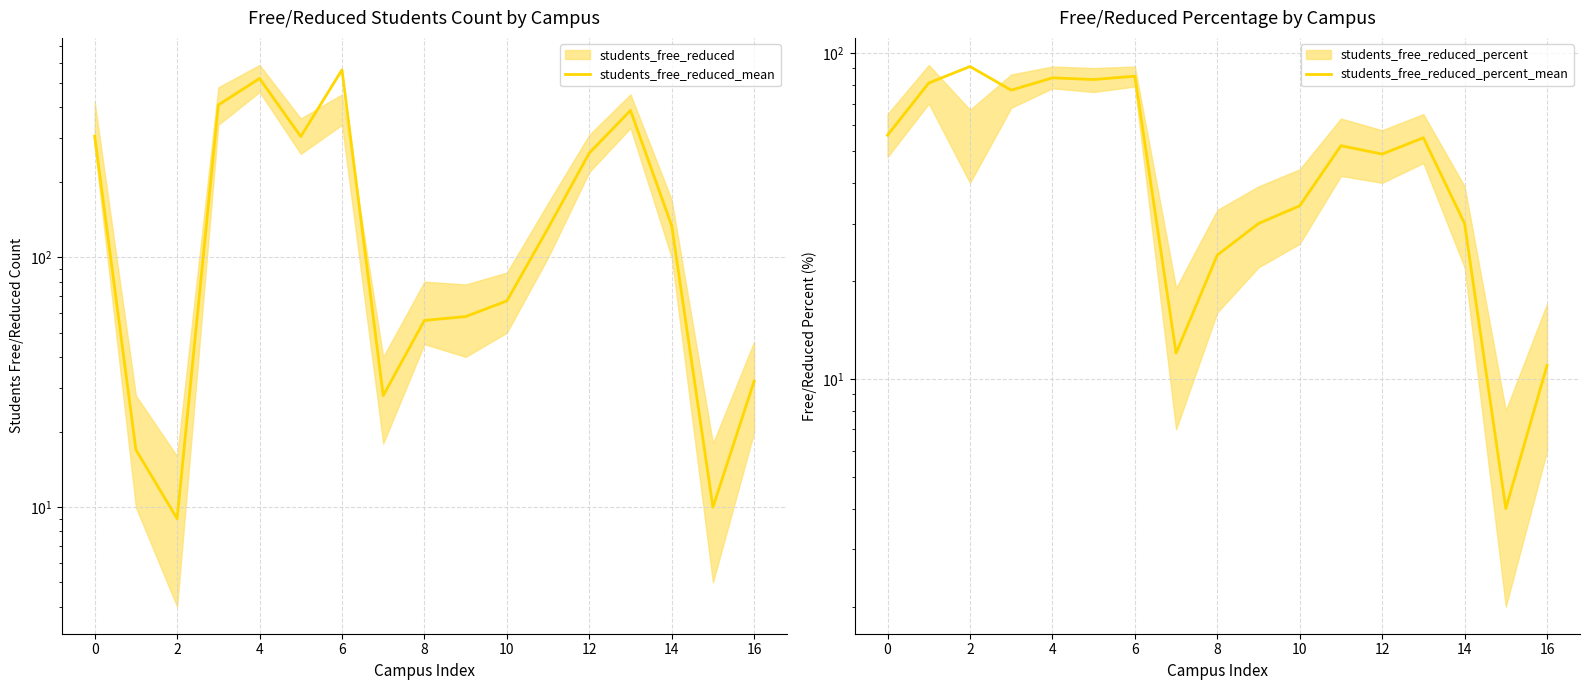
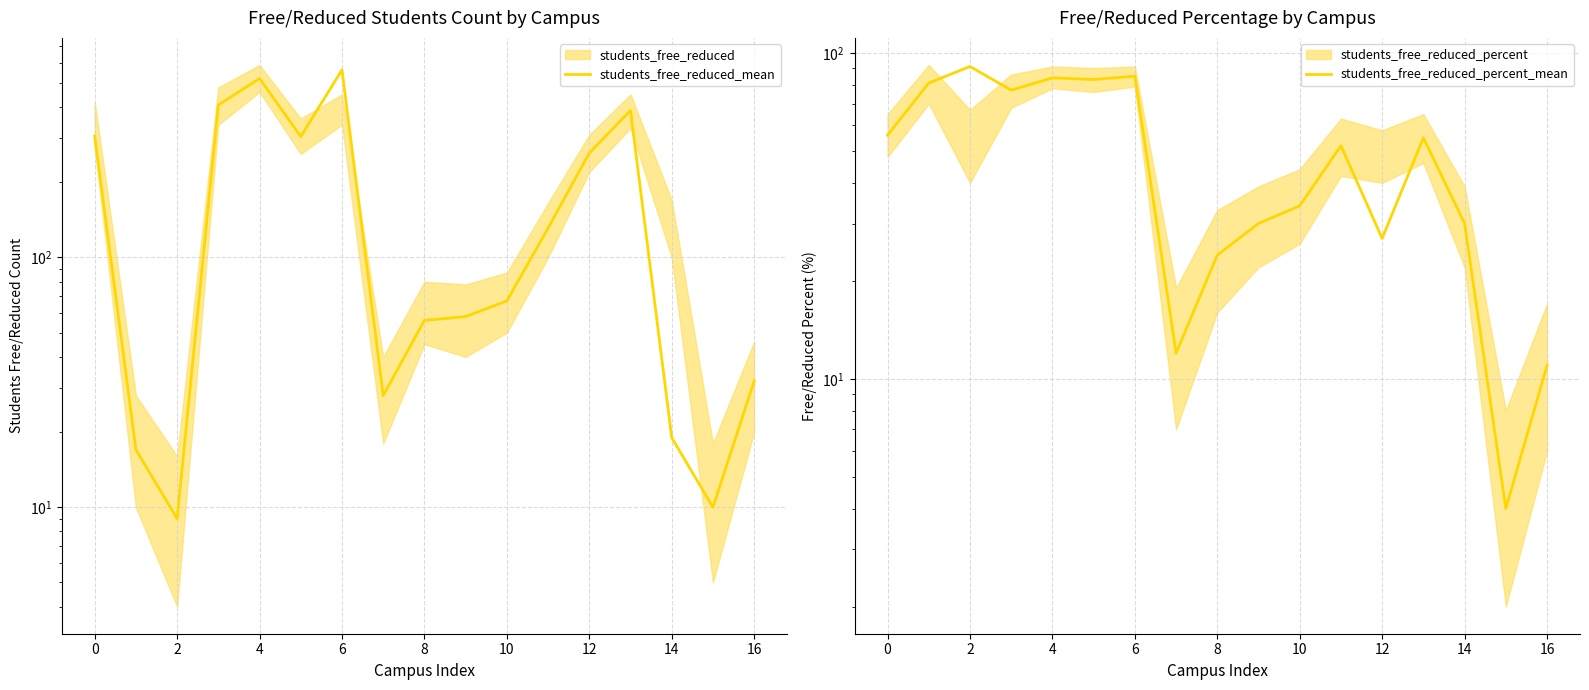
Free/Reduced Students Count by Campus, students_free_reduced_mean, 14: 130 -> 19
Free/Reduced Percentage by Campus, students_free_reduced_percent_mean, 12: 49 -> 27
